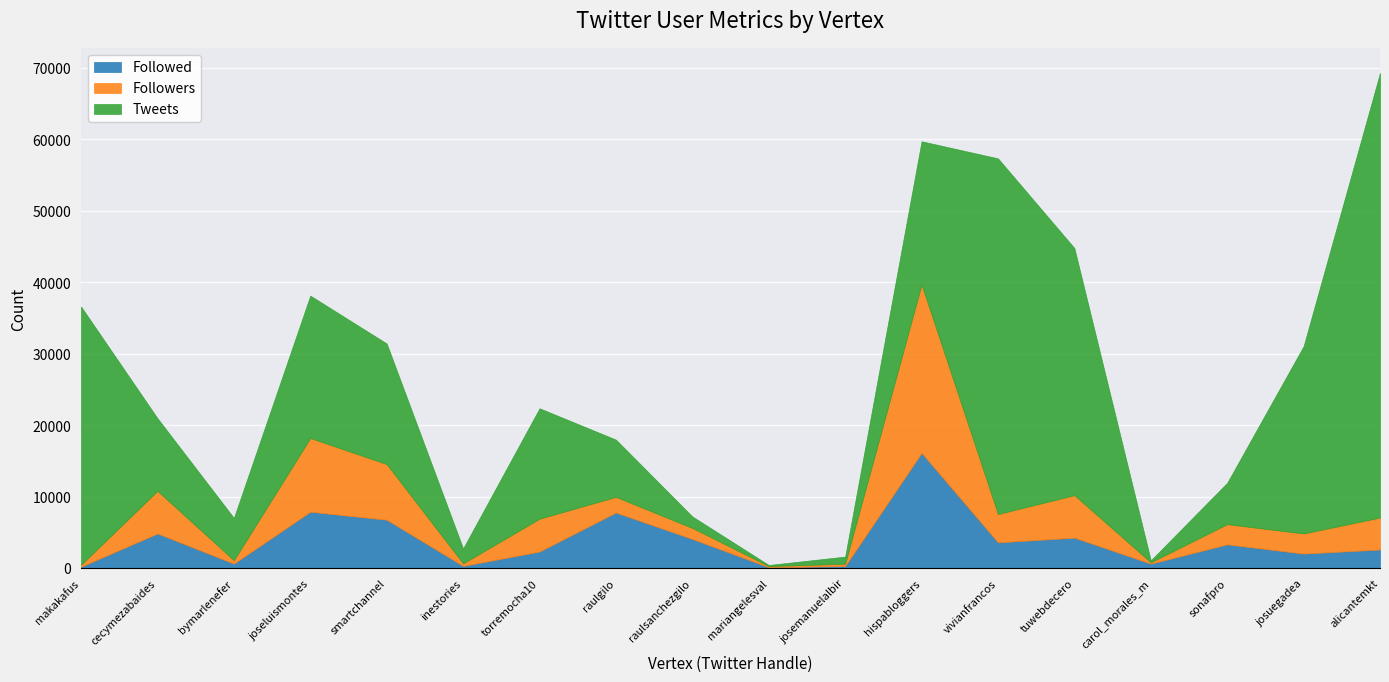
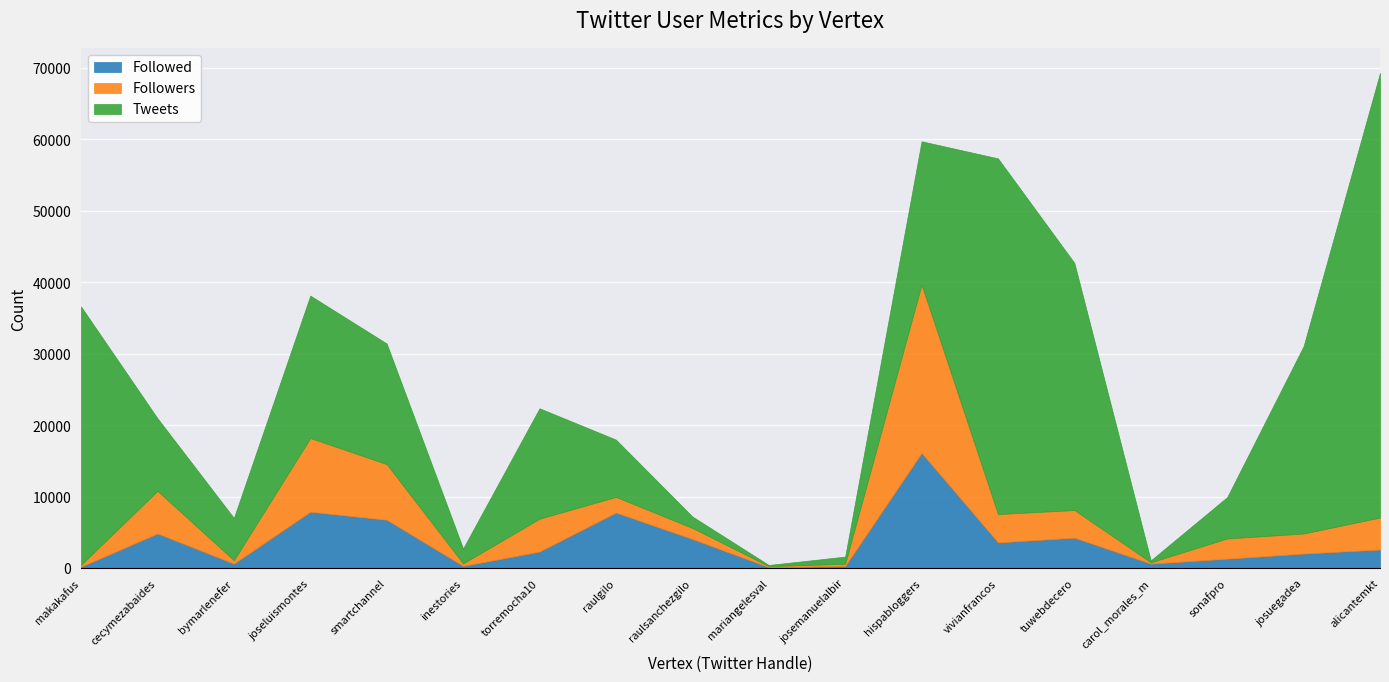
Followers, tuwebdecero: 6000 -> 4000
Followed, sonafpro: 3000 -> 1000
